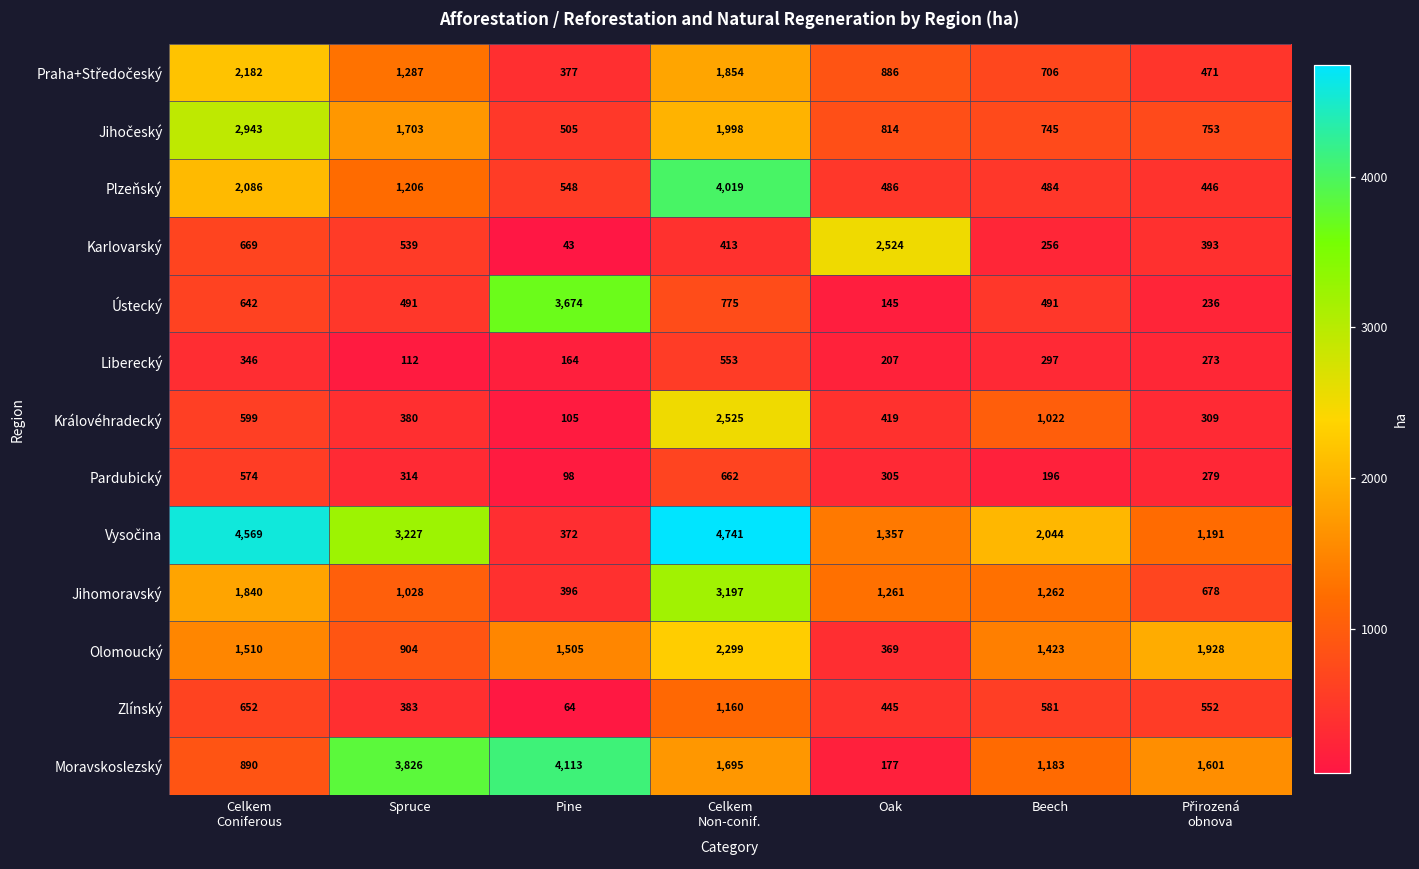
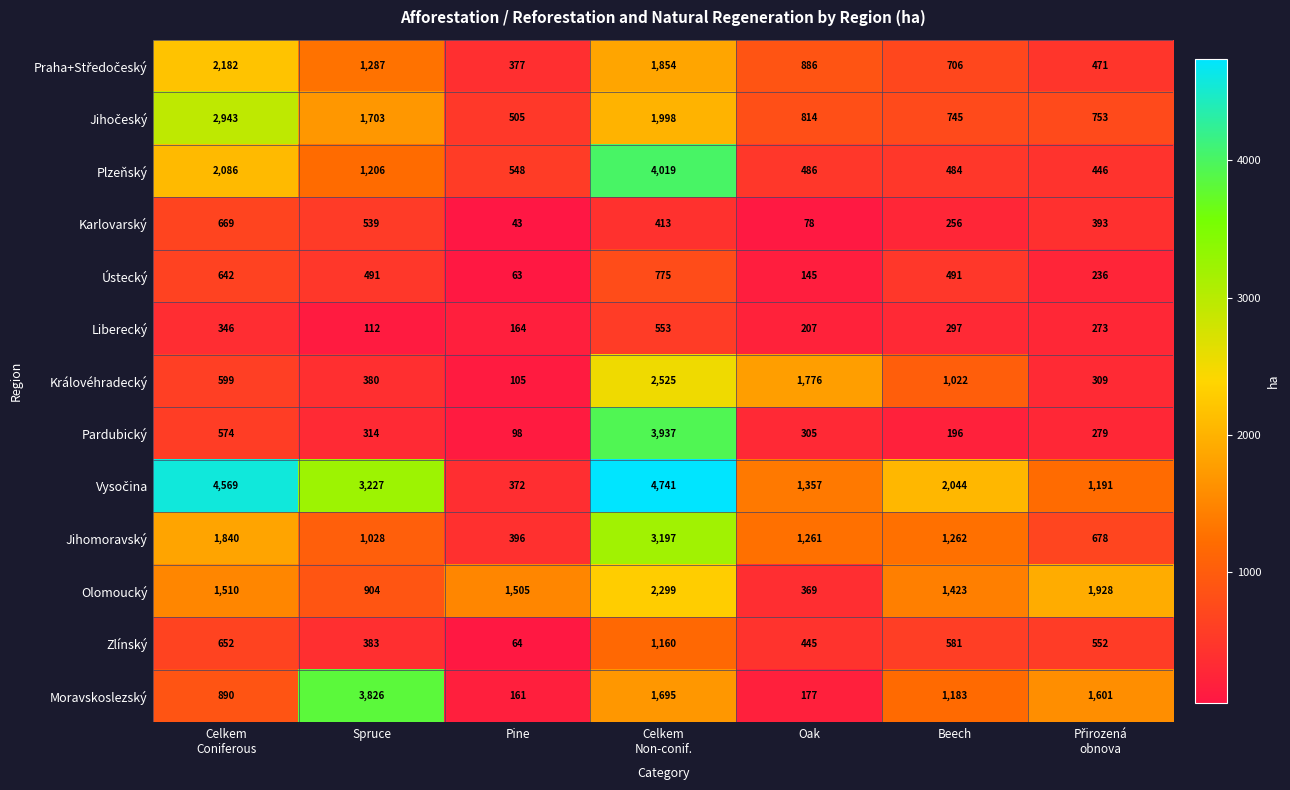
Karlovarský, Oak: 2,524 -> 78
Ústecký, Pine: 3,674 -> 63
Královéhradecký, Oak: 419 -> 1,776
Pardubický, Celkem Non-conif.: 662 -> 3,937
Moravskoslezský, Pine: 4,113 -> 161
